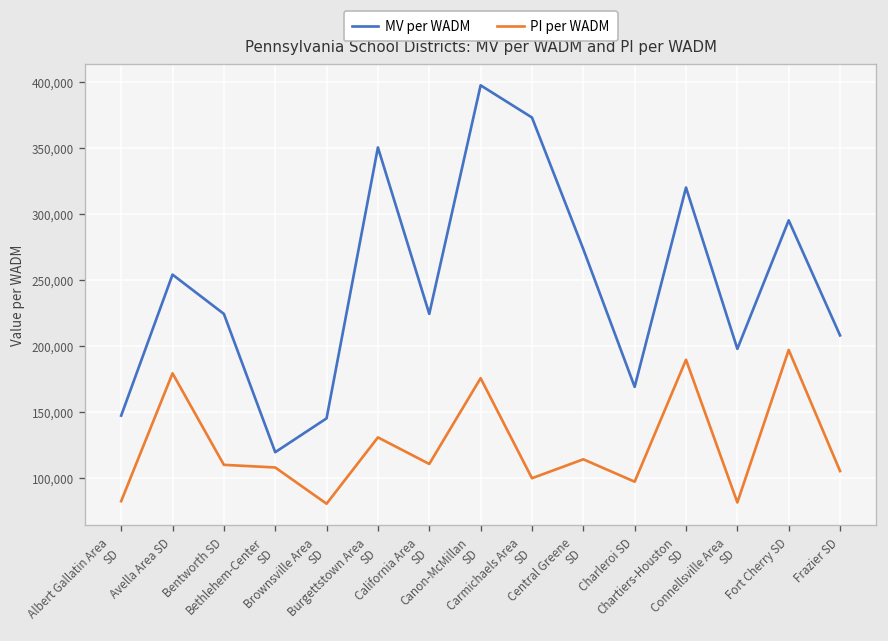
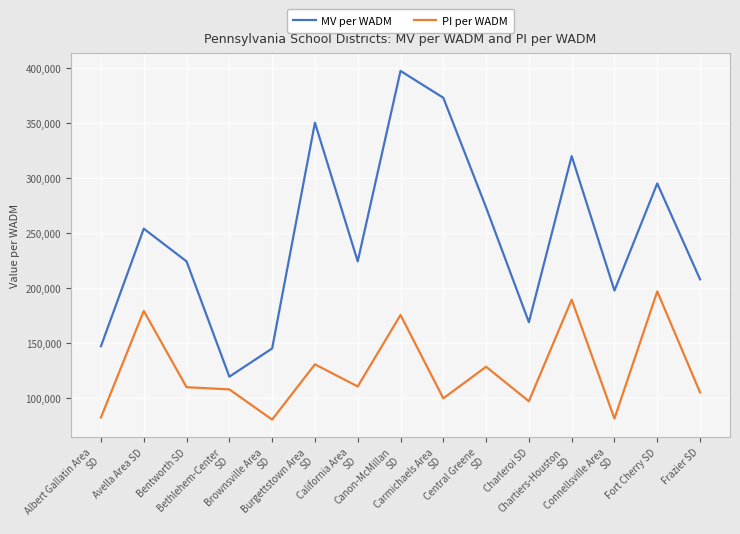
PI per WADM, Central Greene SD: 114,000 -> 129,000
